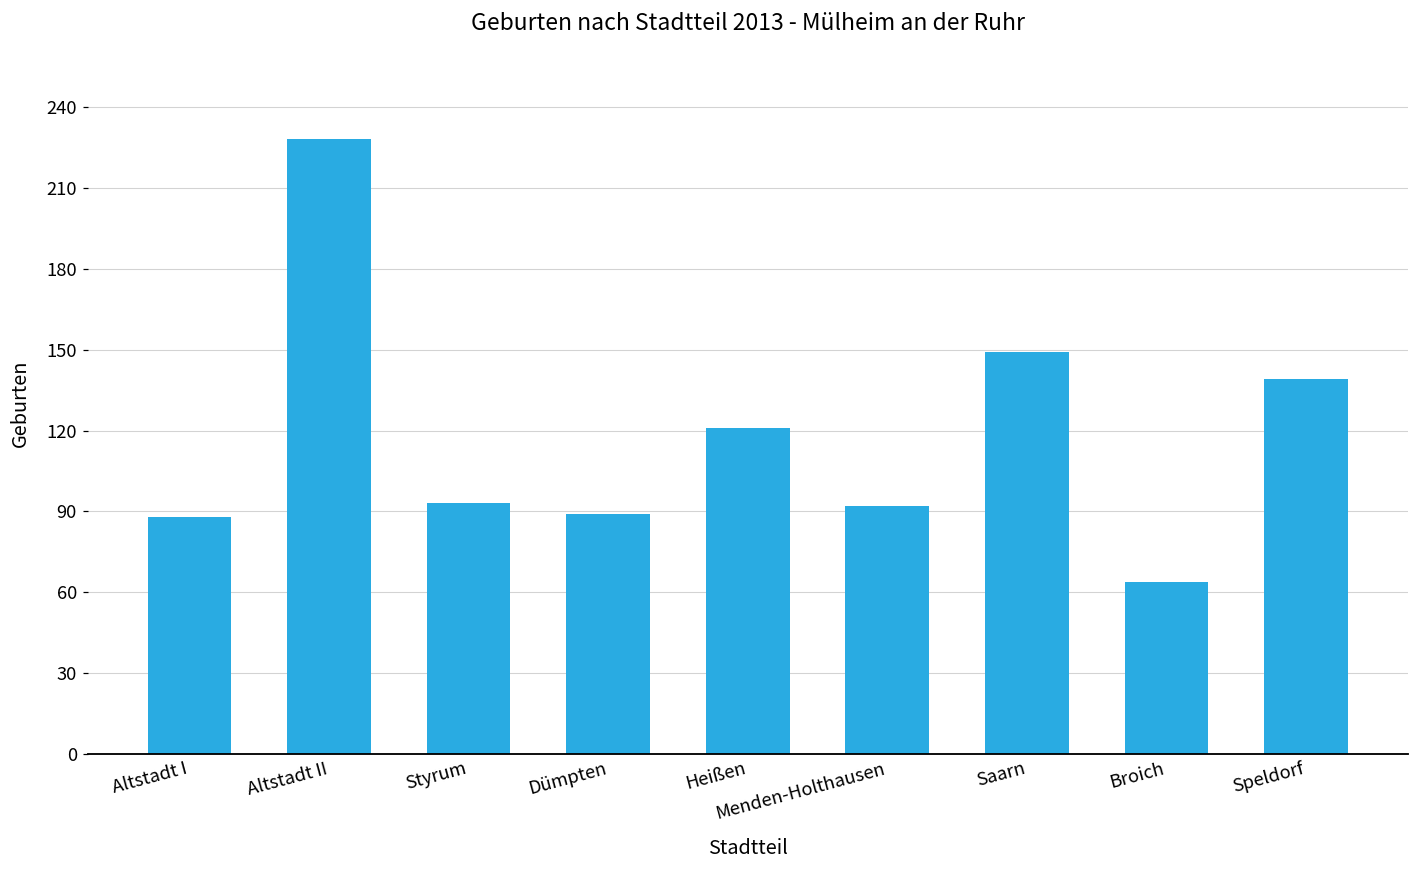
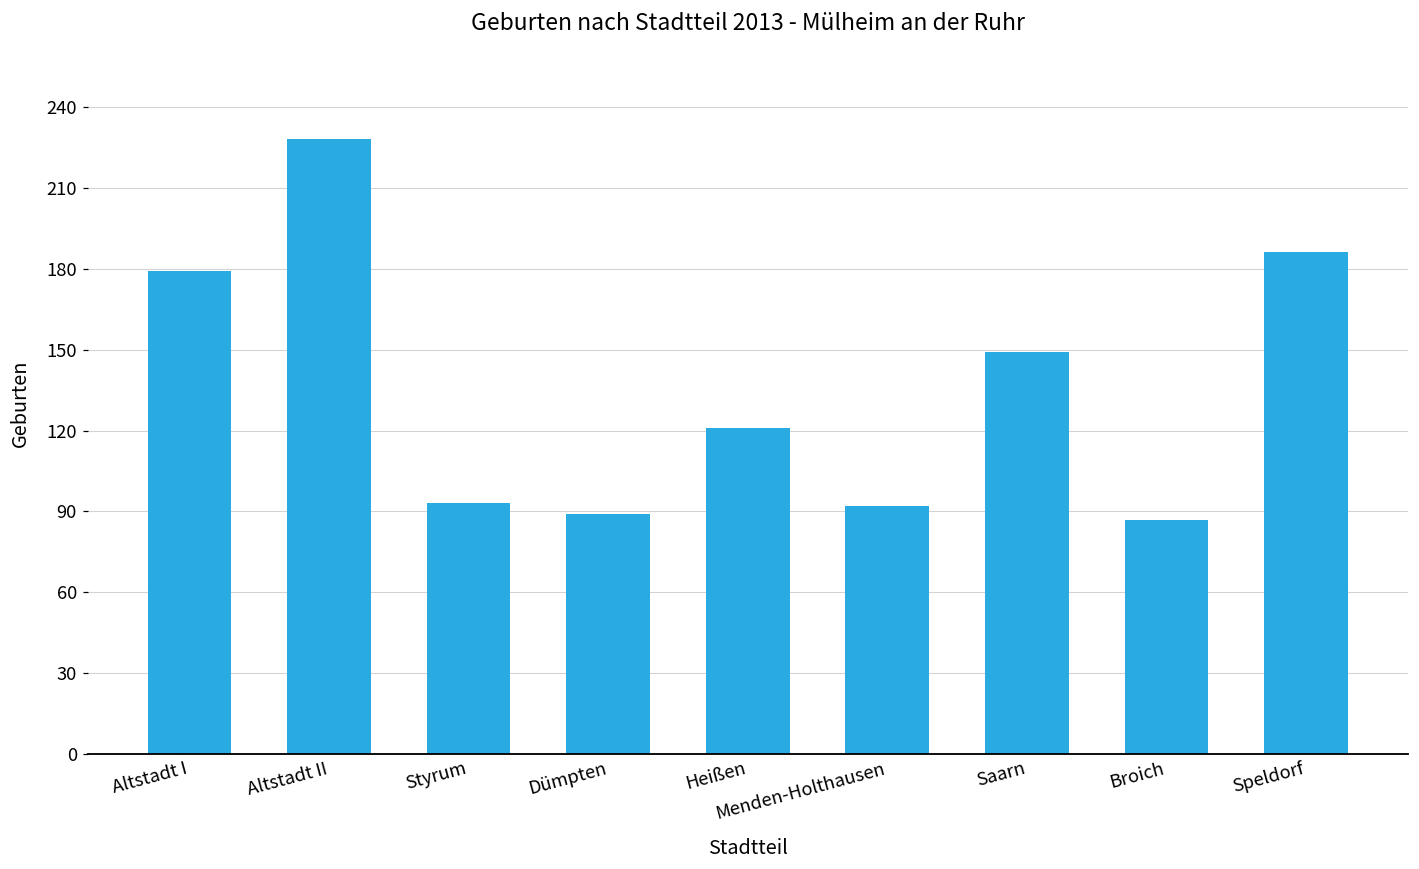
Altstadt I: 88 -> 179
Broich: 64 -> 87
Speldorf: 139 -> 186
